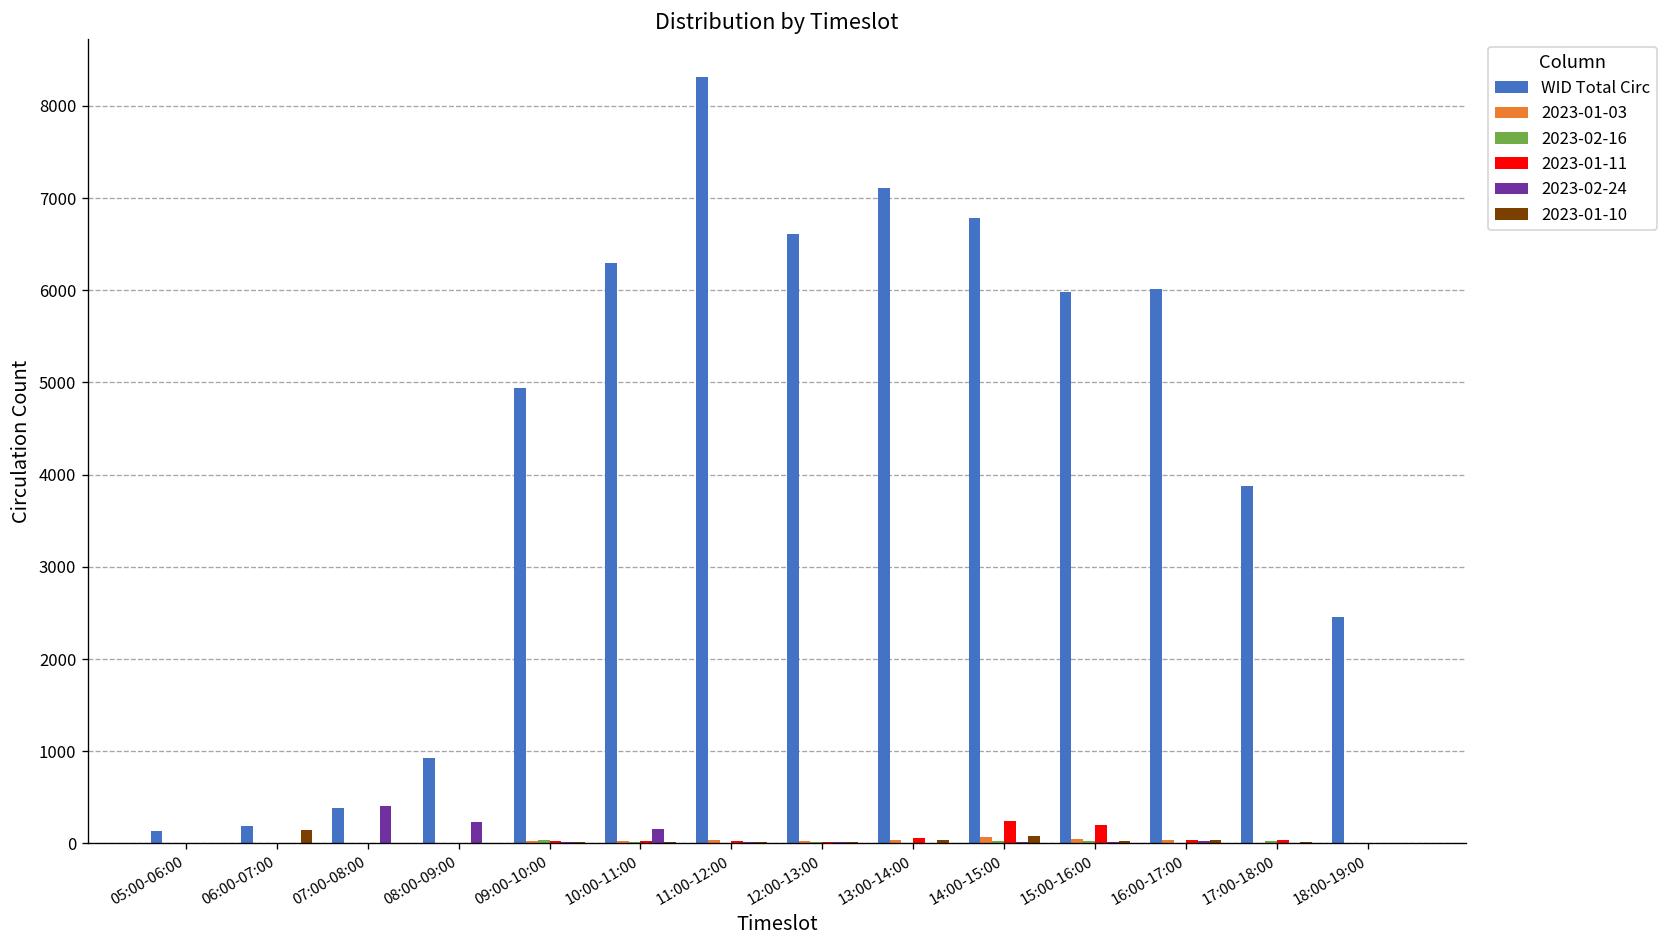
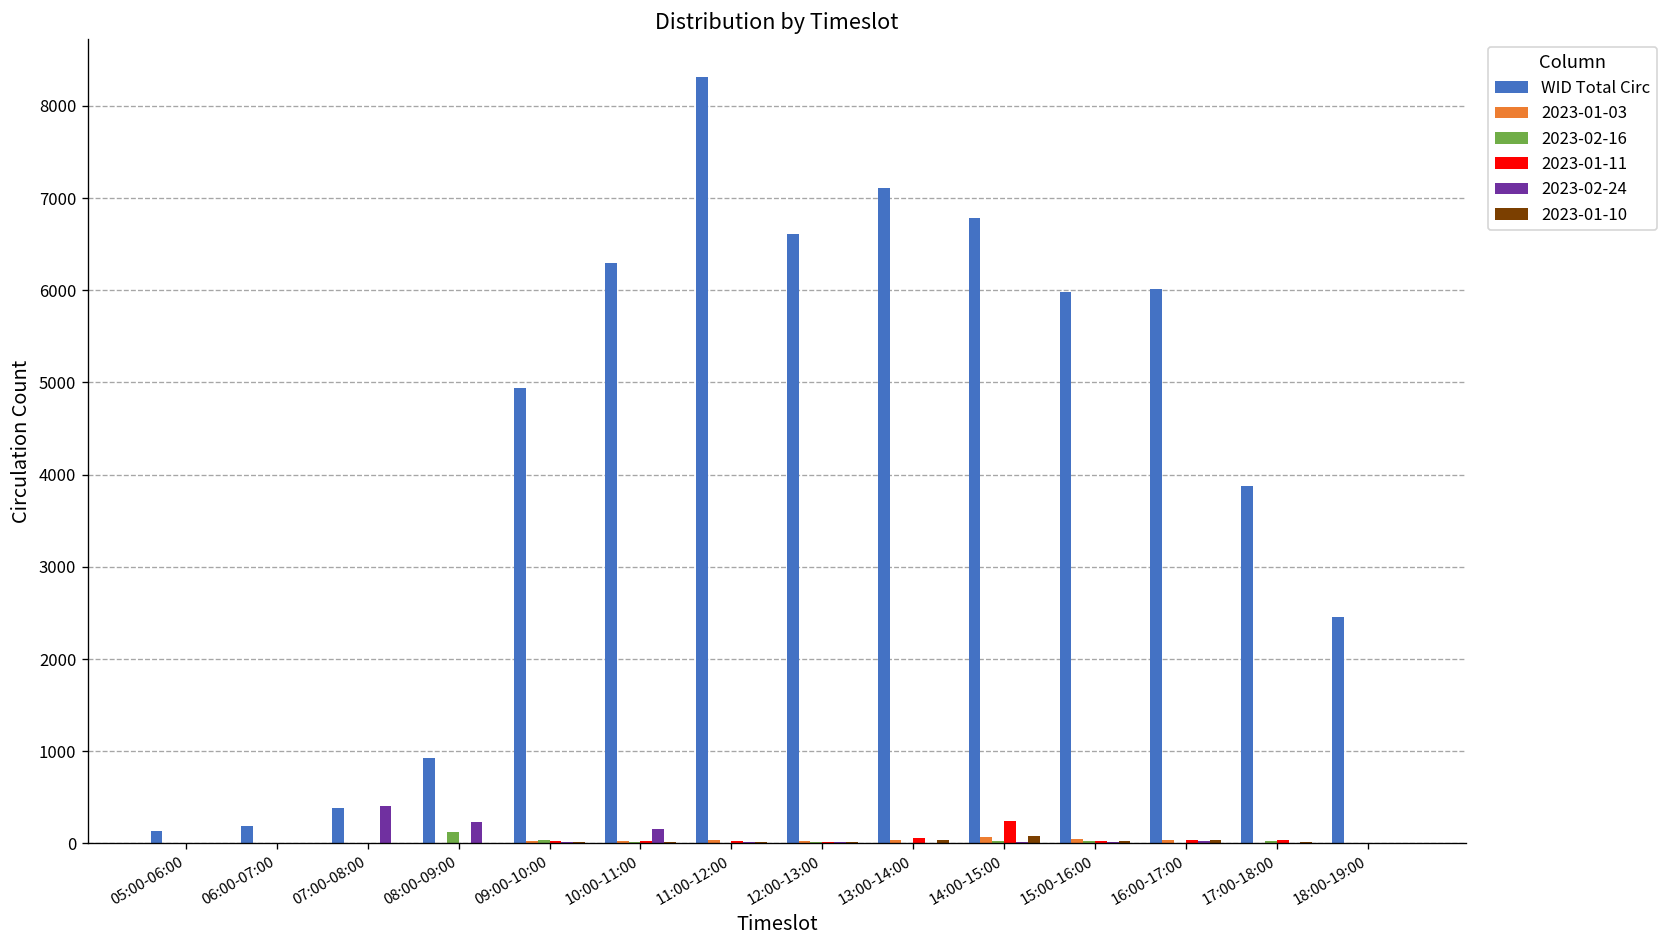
2023-01-10, 06:00-07:00: 100 -> 0
2023-02-16, 08:00-09:00: 0 -> 100
2023-01-11, 15:00-16:00: 200 -> 0
